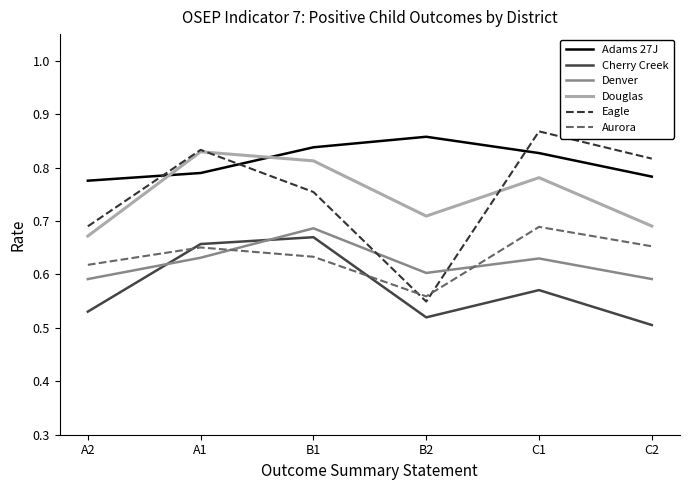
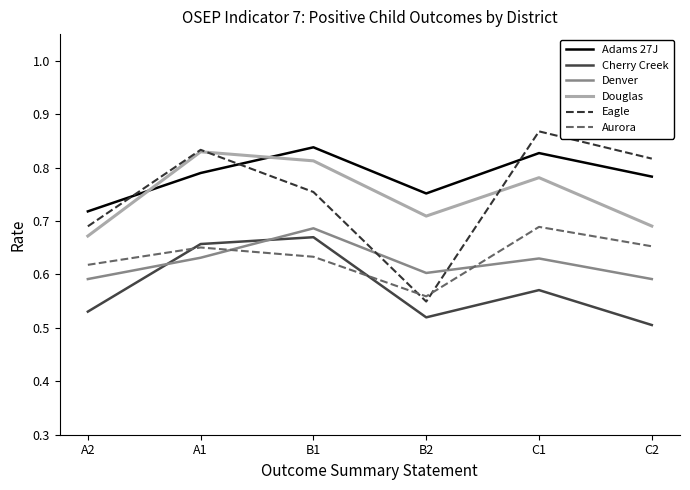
Adams 27J, A2: 0.78 -> 0.72
Adams 27J, B2: 0.86 -> 0.75
